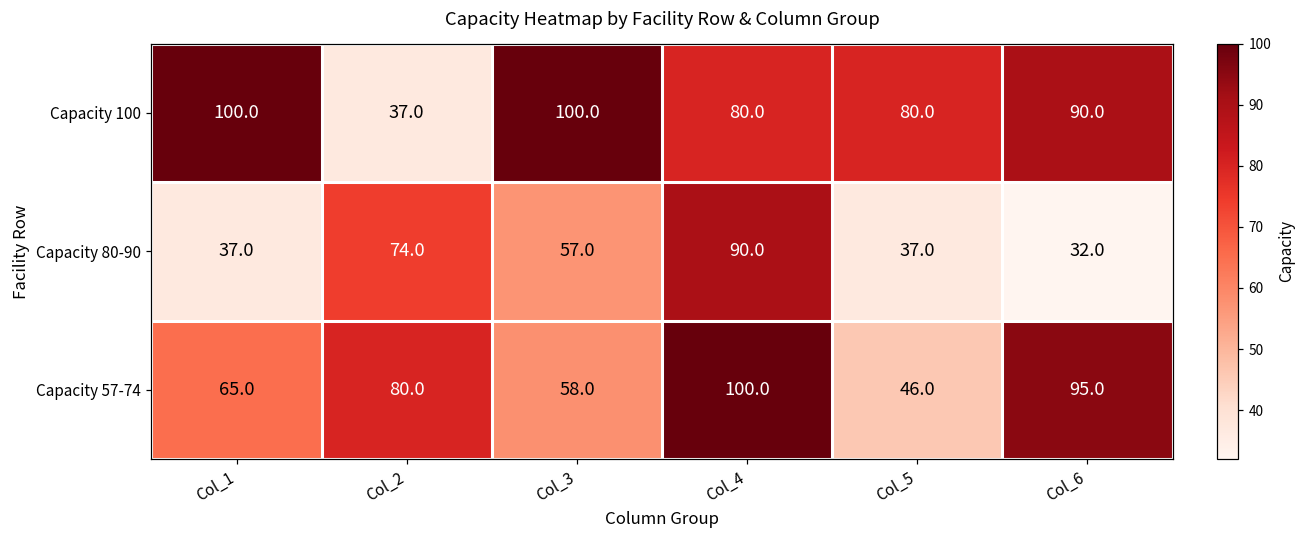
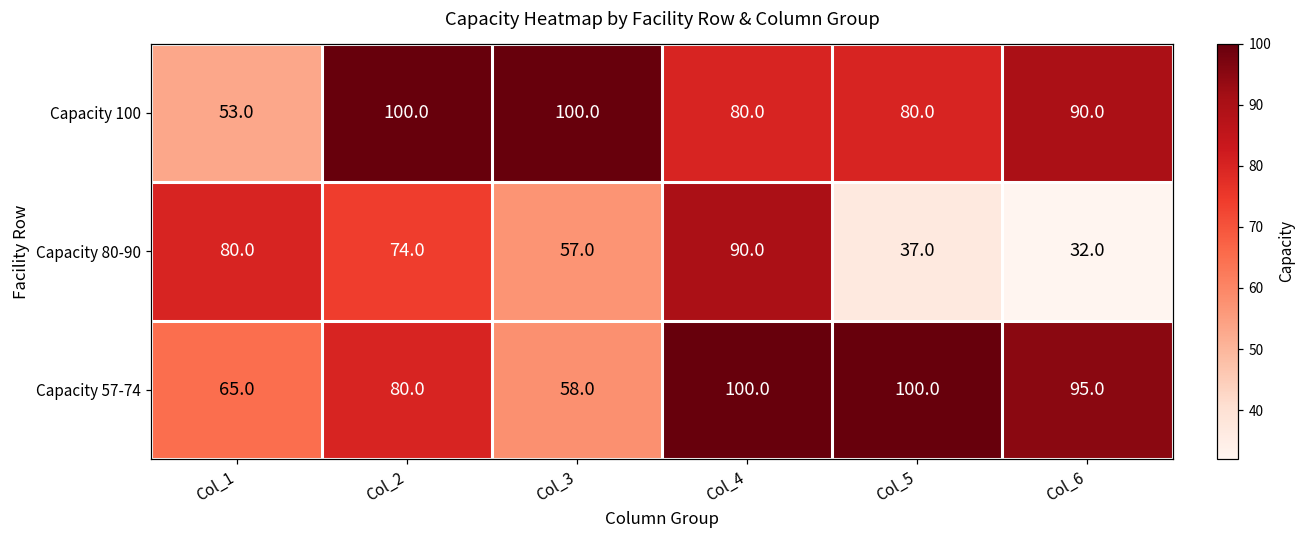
Capacity 100, Col_1: 100.0 -> 53.0
Capacity 100, Col_2: 37.0 -> 100.0
Capacity 80-90, Col_1: 37.0 -> 80.0
Capacity 57-74, Col_5: 46.0 -> 100.0
